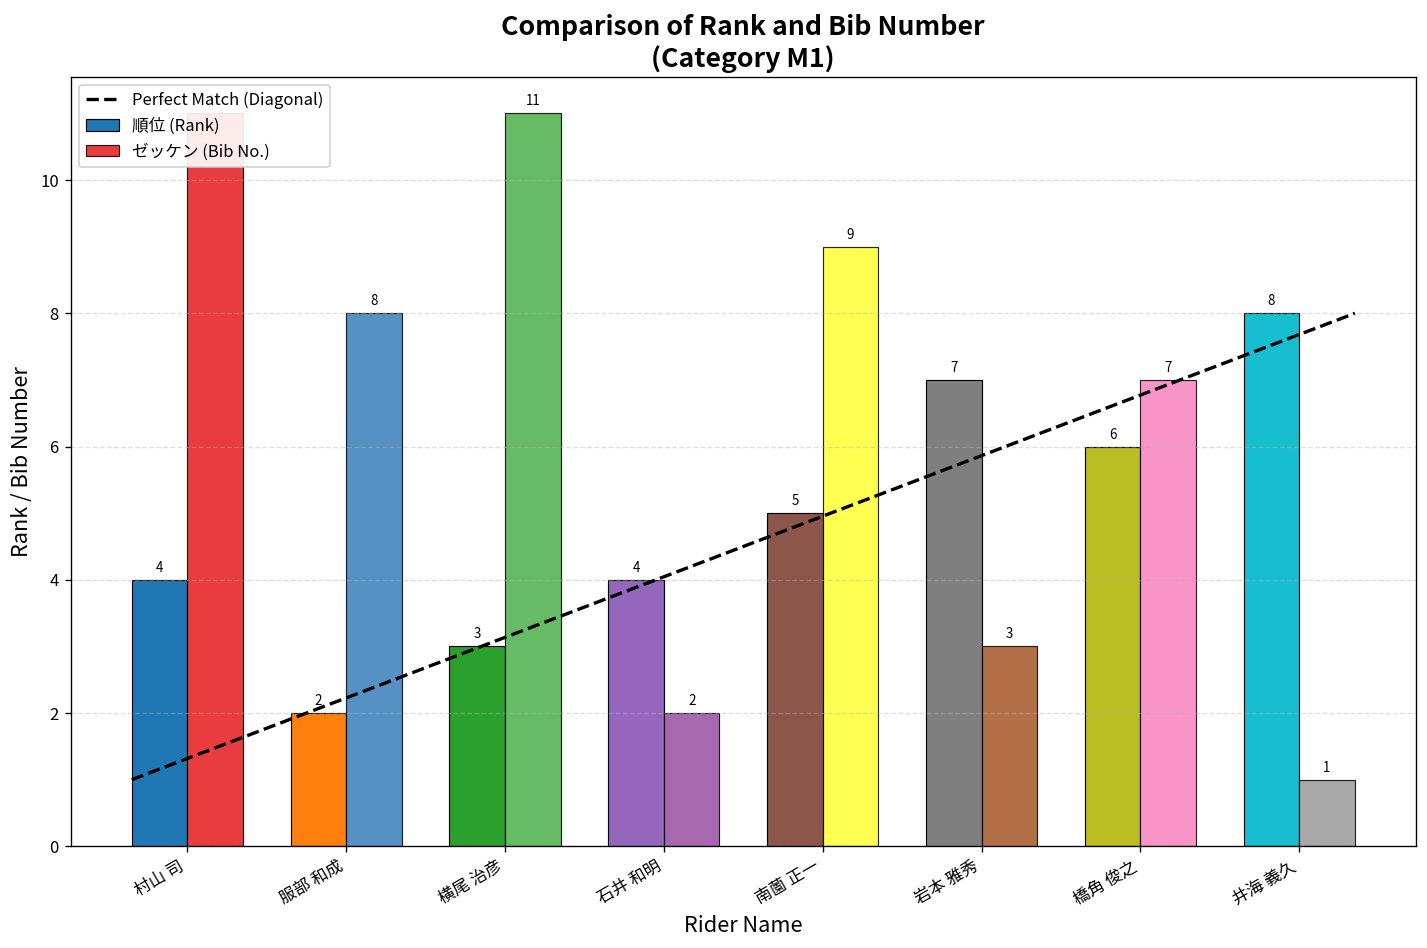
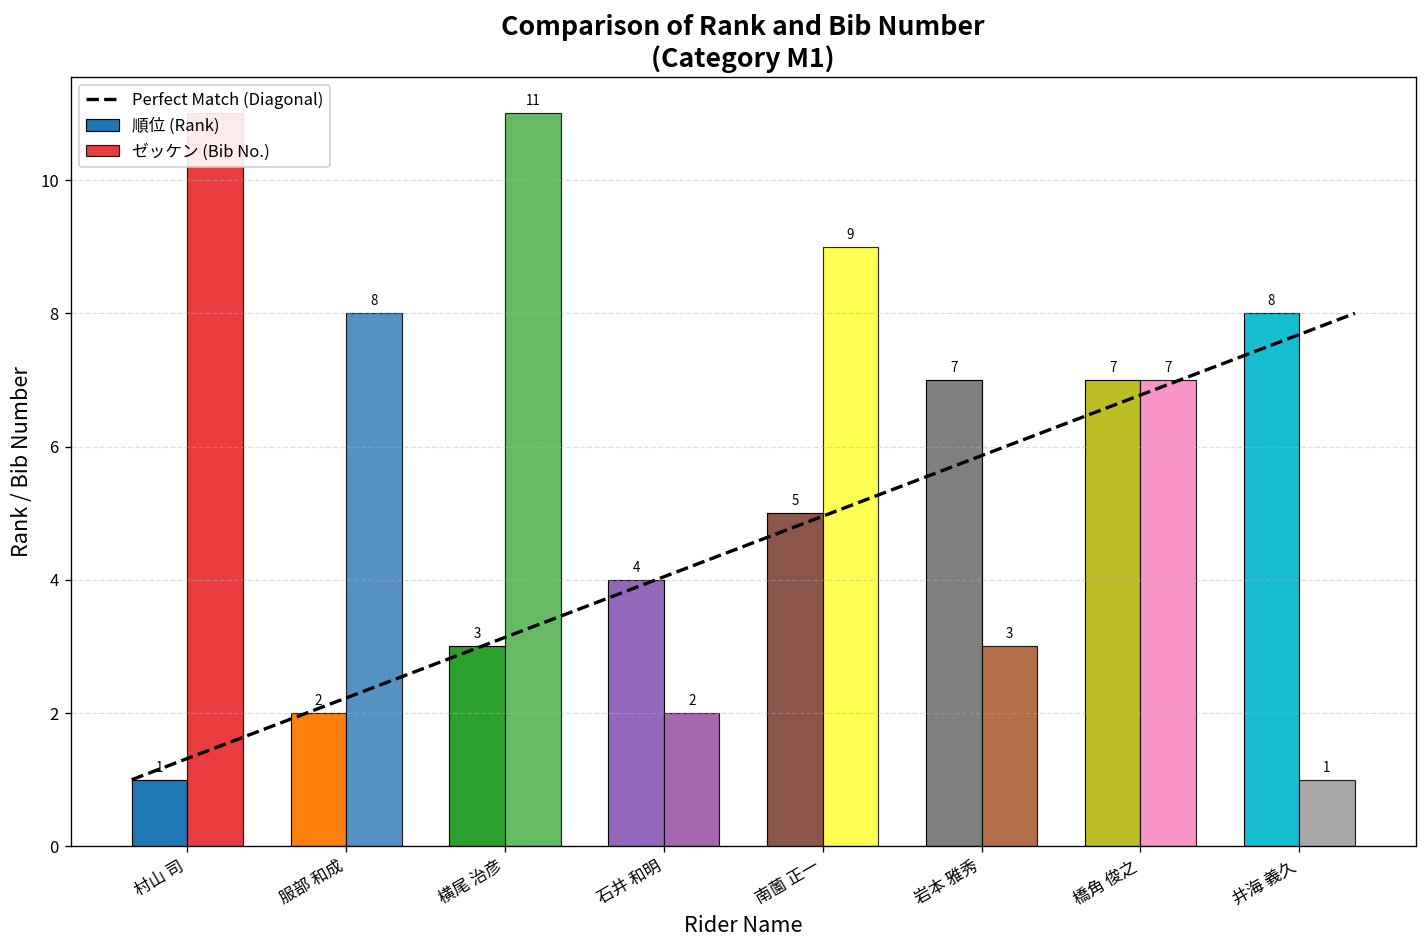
順位 (Rank), 村山 司: 4 -> 1
順位 (Rank), 橋角 俊之: 6 -> 7
